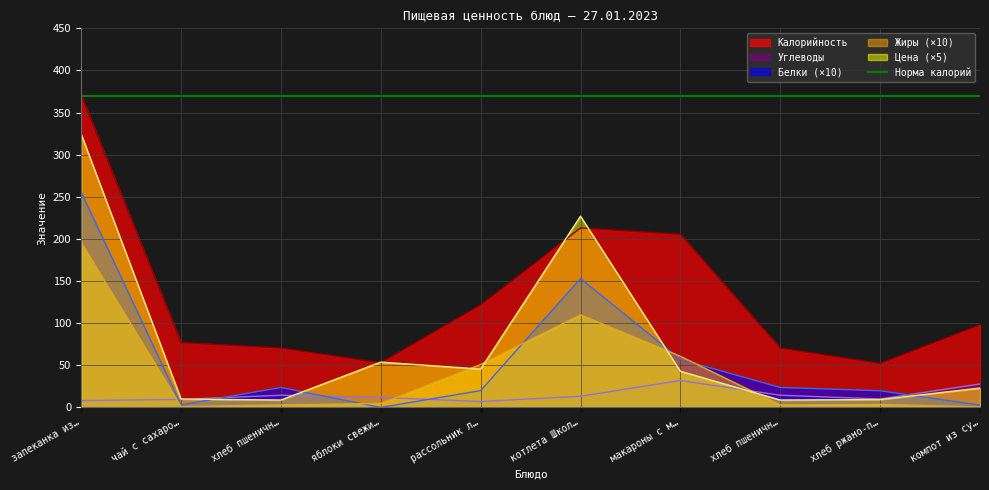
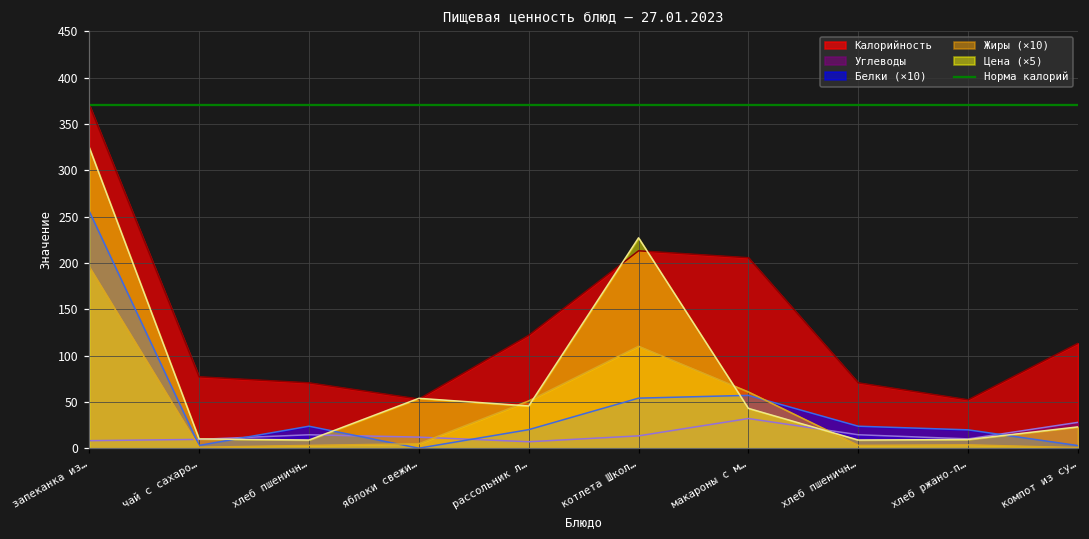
Белки (×10), котлета Школ…: 150 -> 50
Калорийность, компот из су…: 100 -> 110
